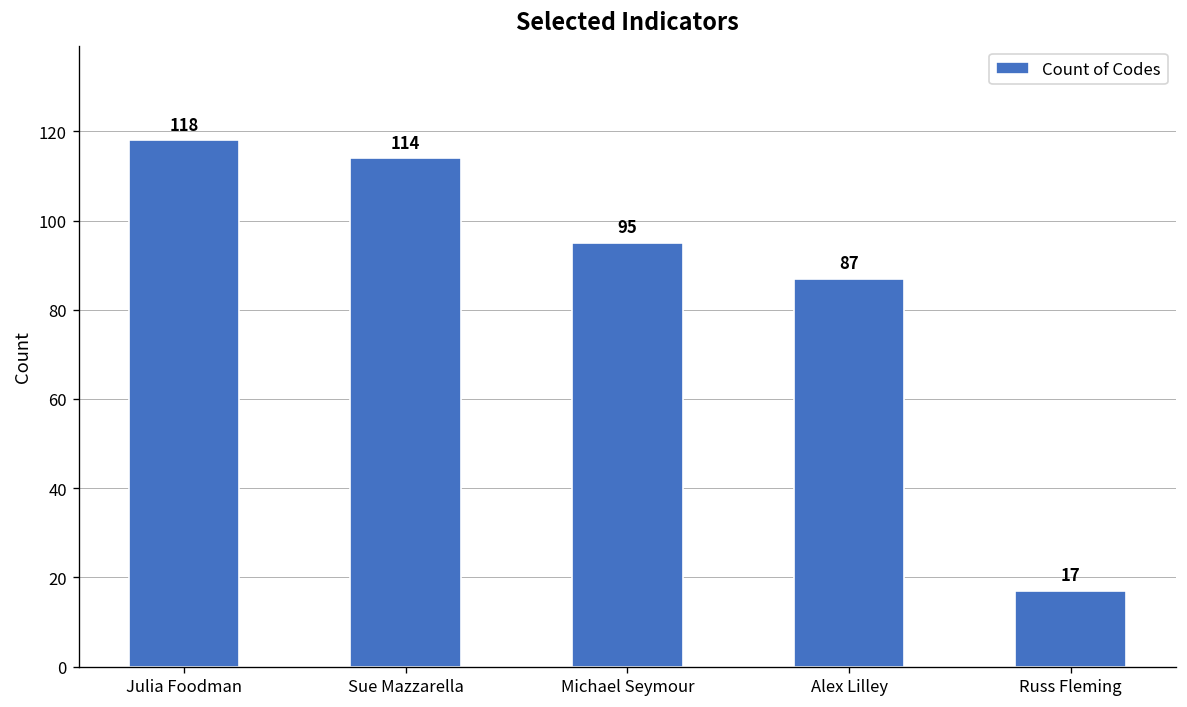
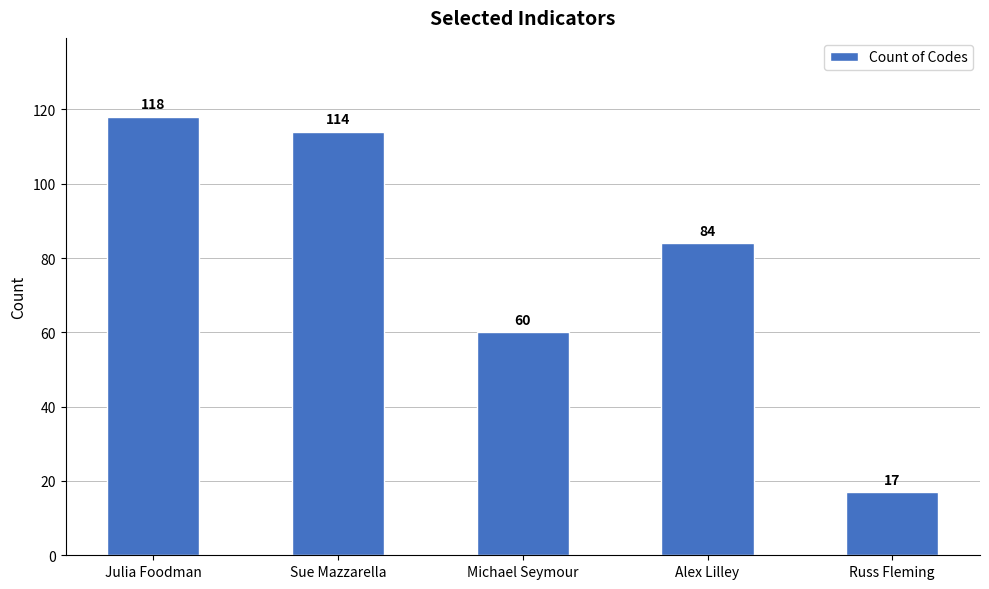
Michael Seymour: 95 -> 60
Alex Lilley: 87 -> 84
